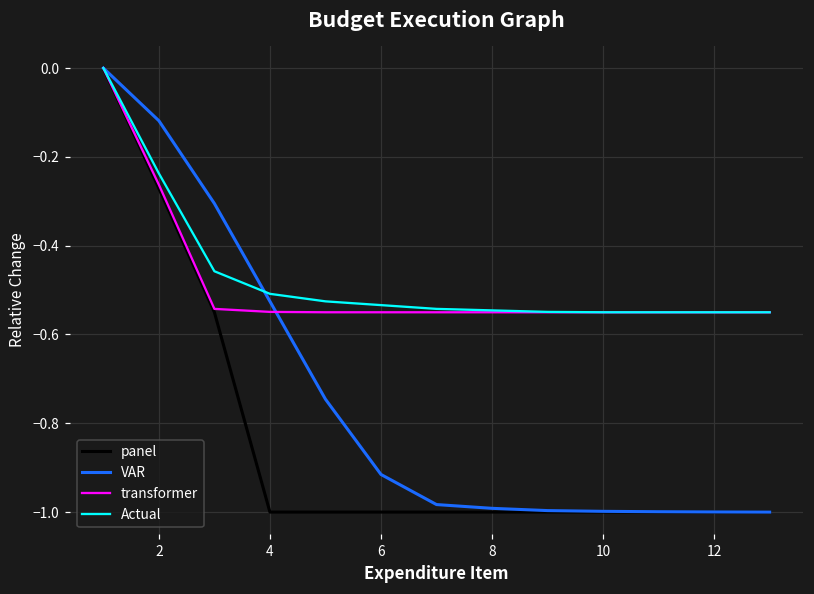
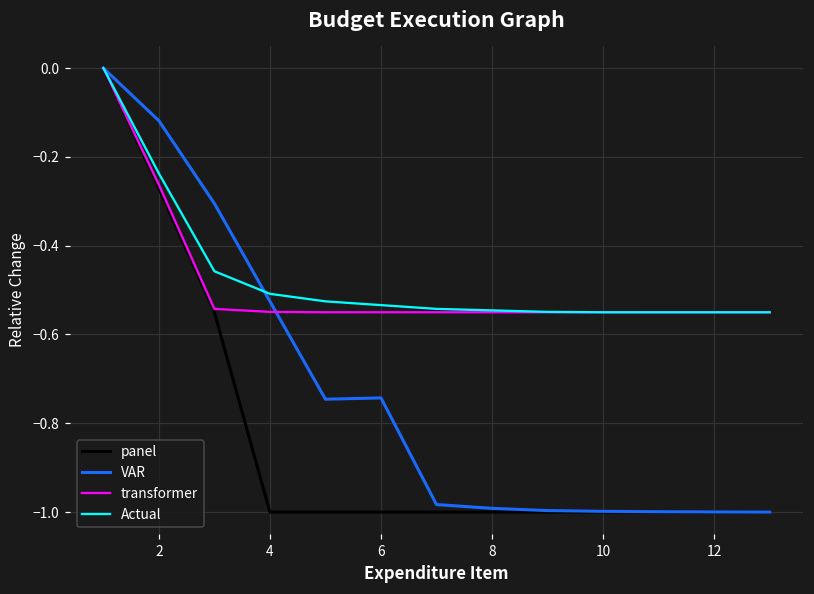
VAR, 6: -0.92 -> -0.74
